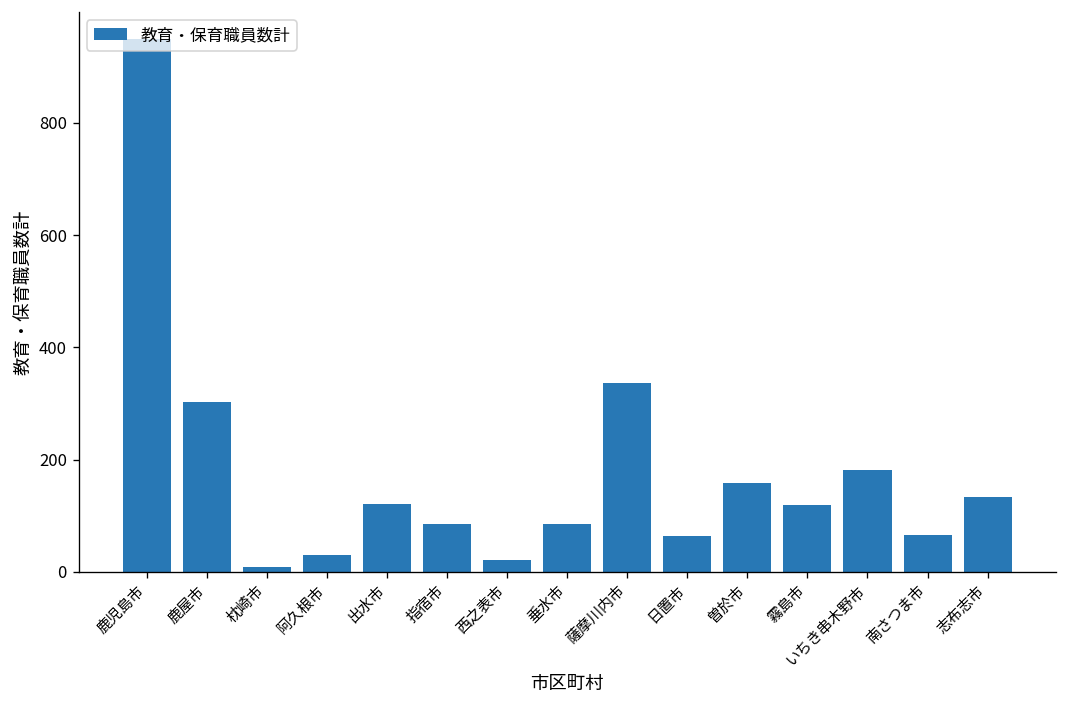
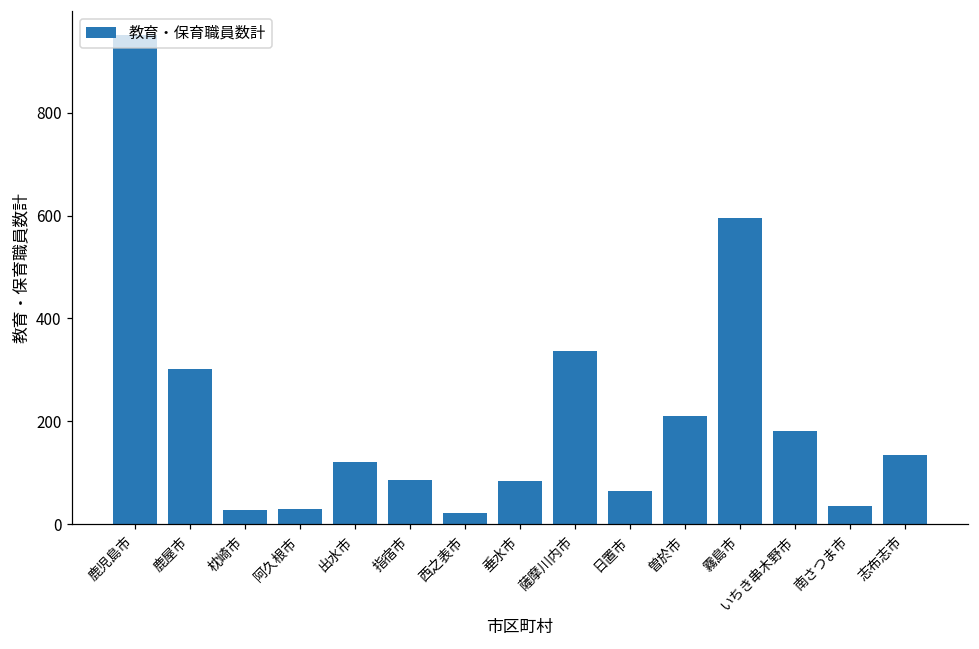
枕崎市: 10 -> 30
曽於市: 160 -> 210
霧島市: 120 -> 600
南さつま市: 70 -> 40
